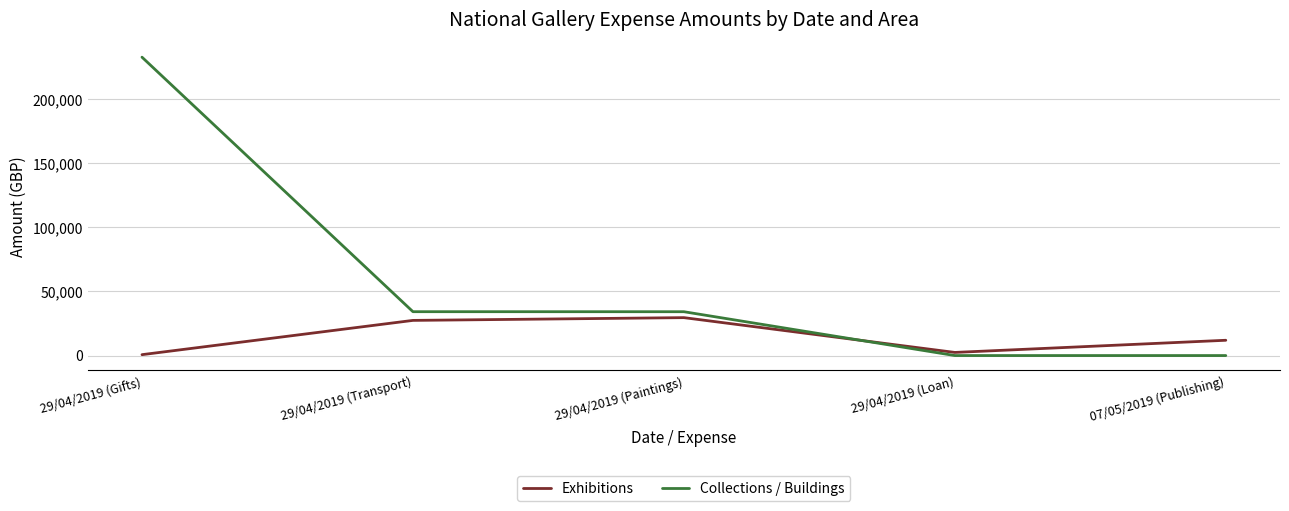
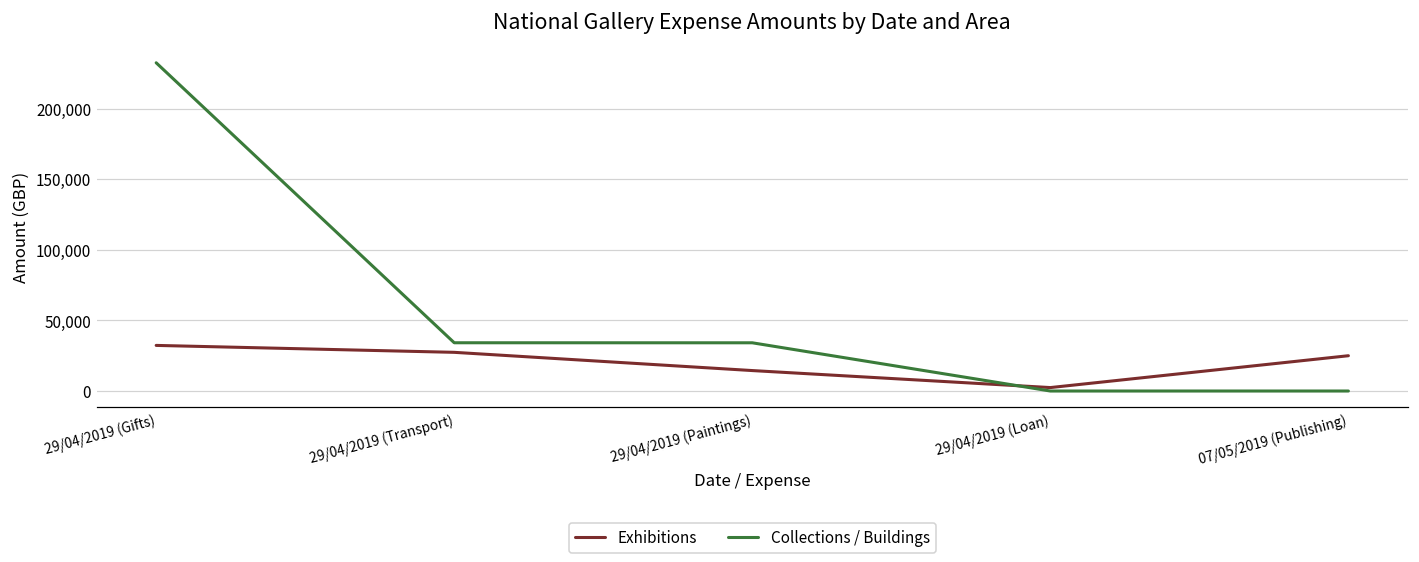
Exhibitions, 29/04/2019 (Gifts): 1,000 -> 32,000
Exhibitions, 29/04/2019 (Paintings): 30,000 -> 14,000
Exhibitions, 07/05/2019 (Publishing): 12,000 -> 25,000
